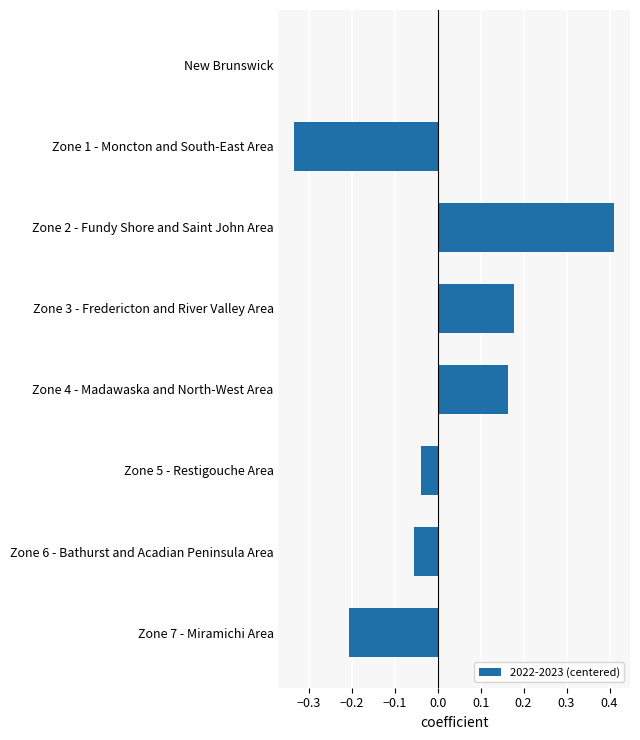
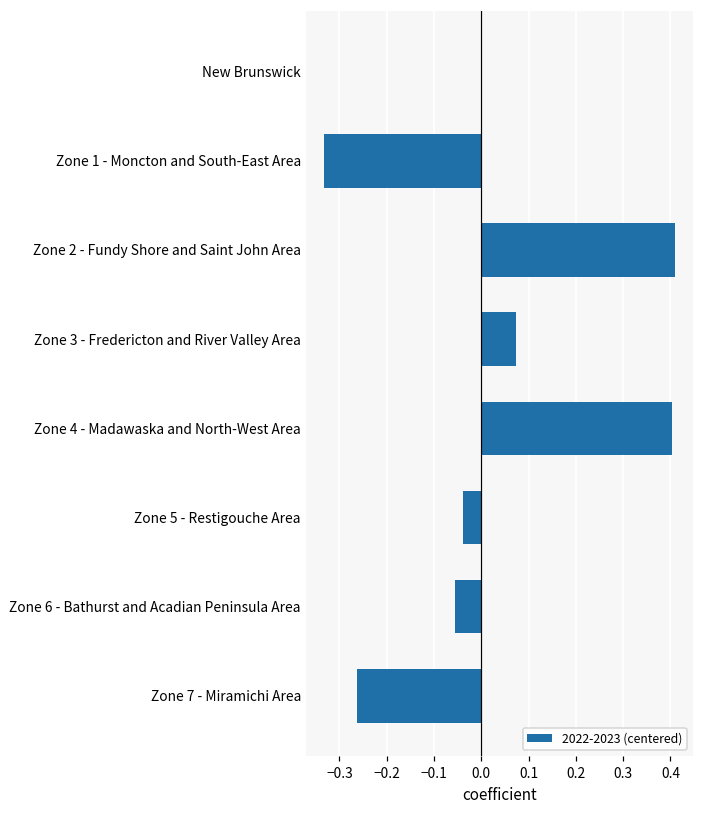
Zone 3 - Fredericton and River Valley Area: 0.18 -> 0.07
Zone 4 - Madawaska and North-West Area: 0.16 -> 0.40
Zone 7 - Miramichi Area: -0.21 -> -0.26
